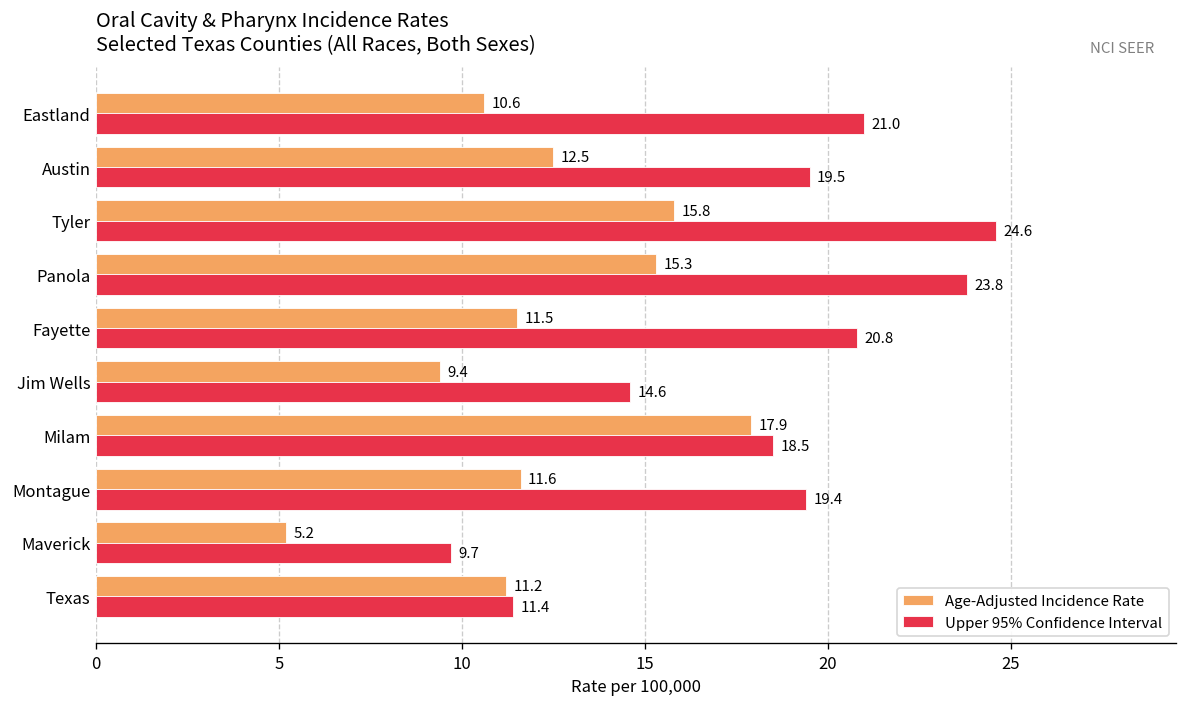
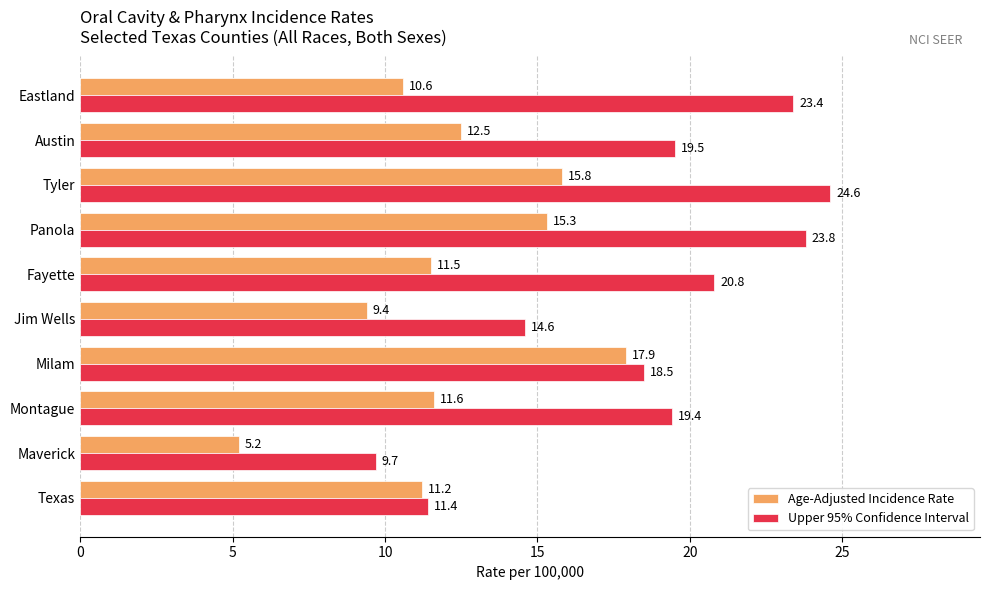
Upper 95% Confidence Interval, Eastland: 21.0 -> 23.4
